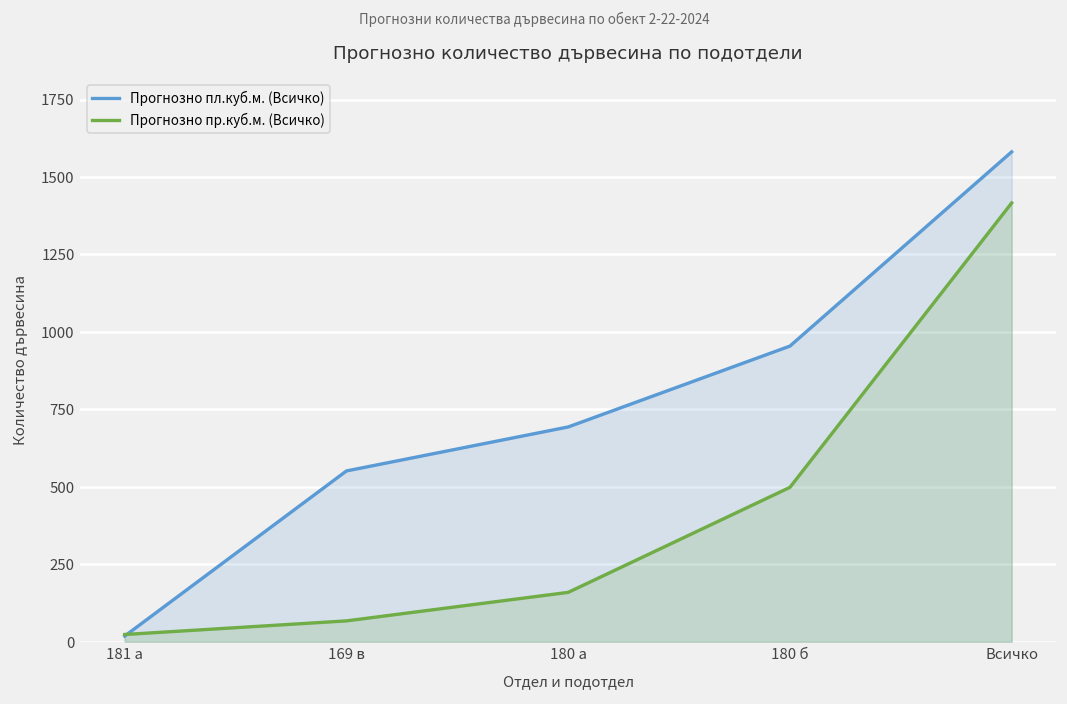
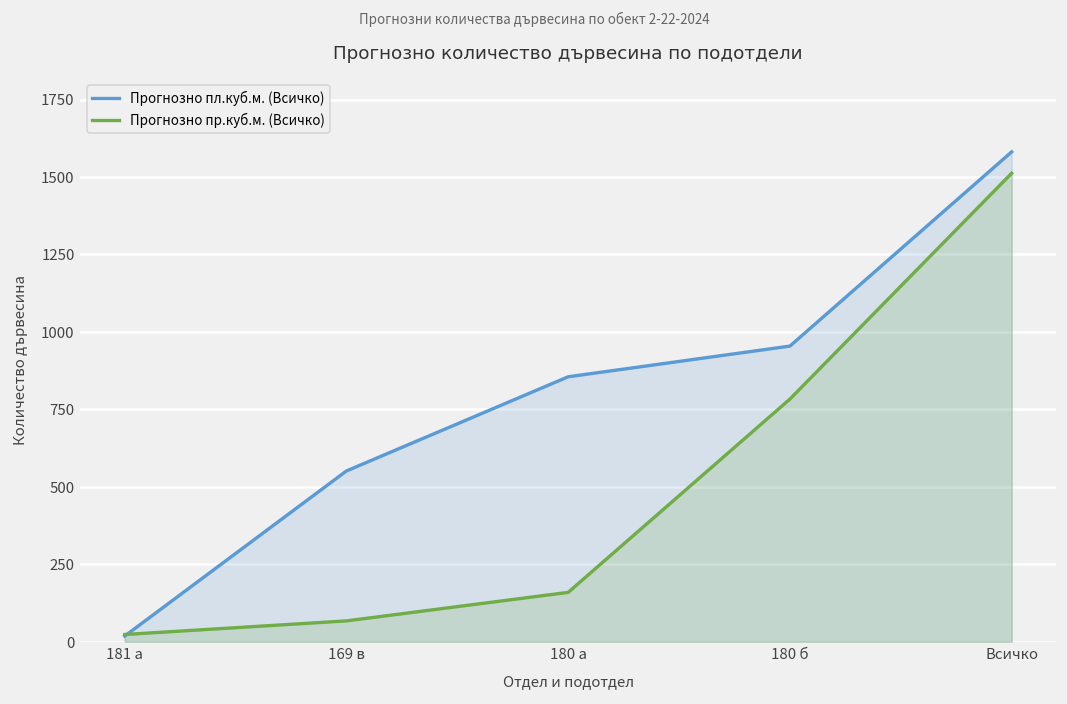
Прогнозно пл.куб.м. (Всичко), 180 а: 690 -> 860
Прогнозно пр.куб.м. (Всичко), 180 б: 500 -> 780
Прогнозно пр.куб.м. (Всичко), Всичко: 1420 -> 1510
